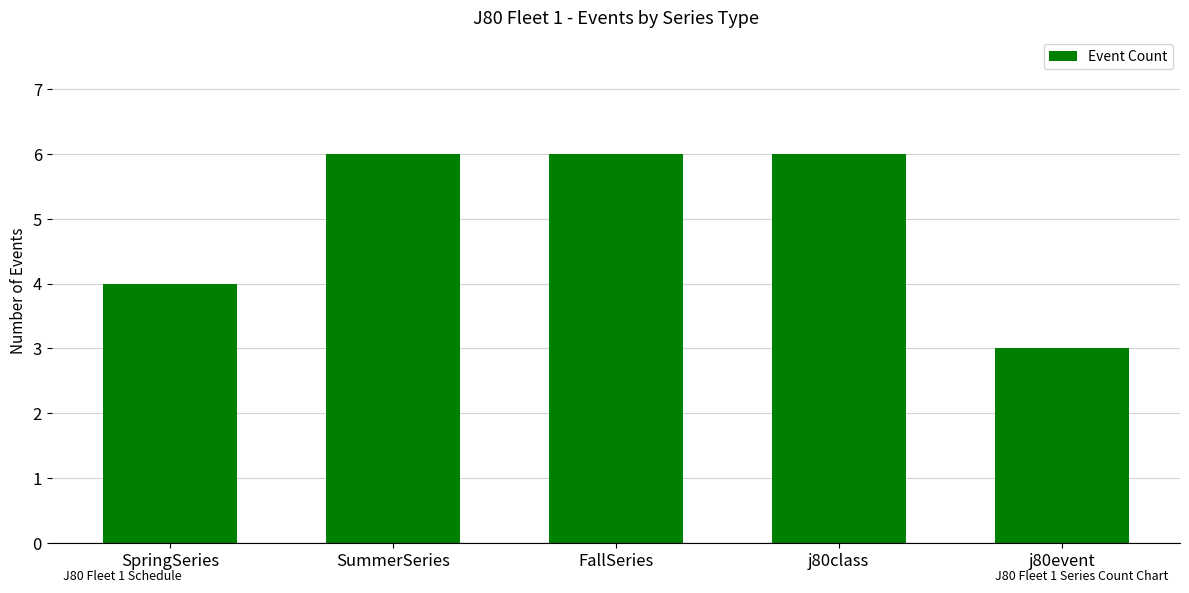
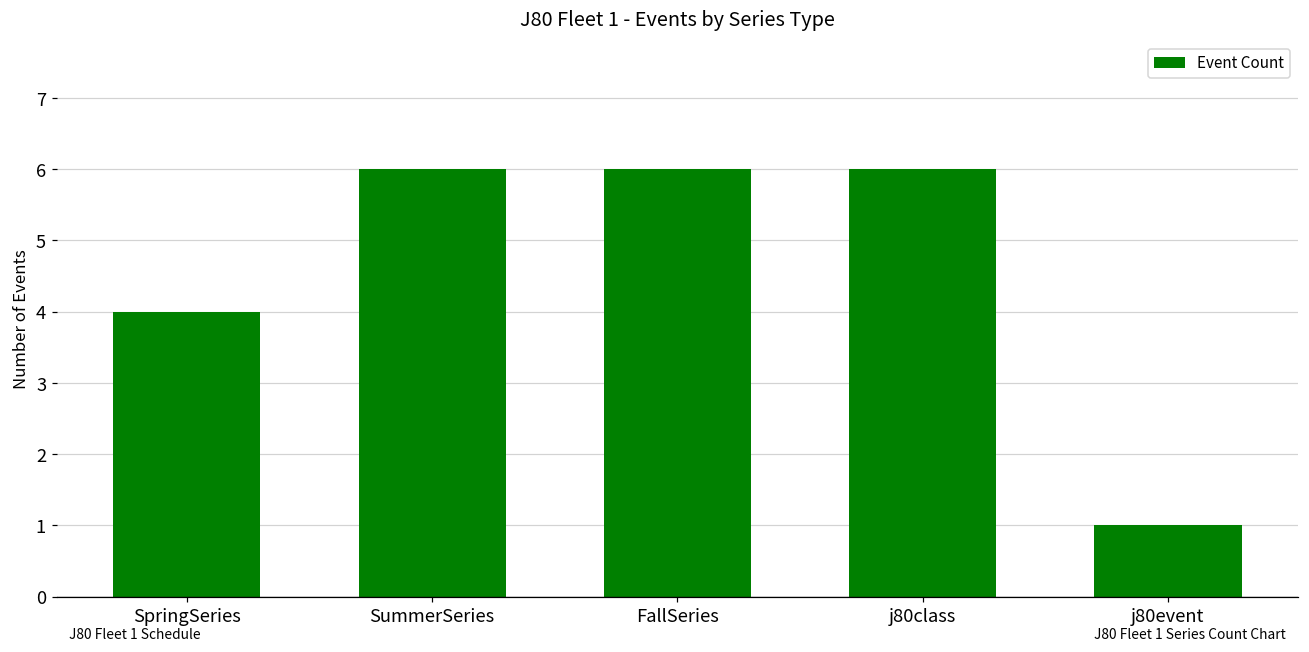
j80event: 3 -> 1
